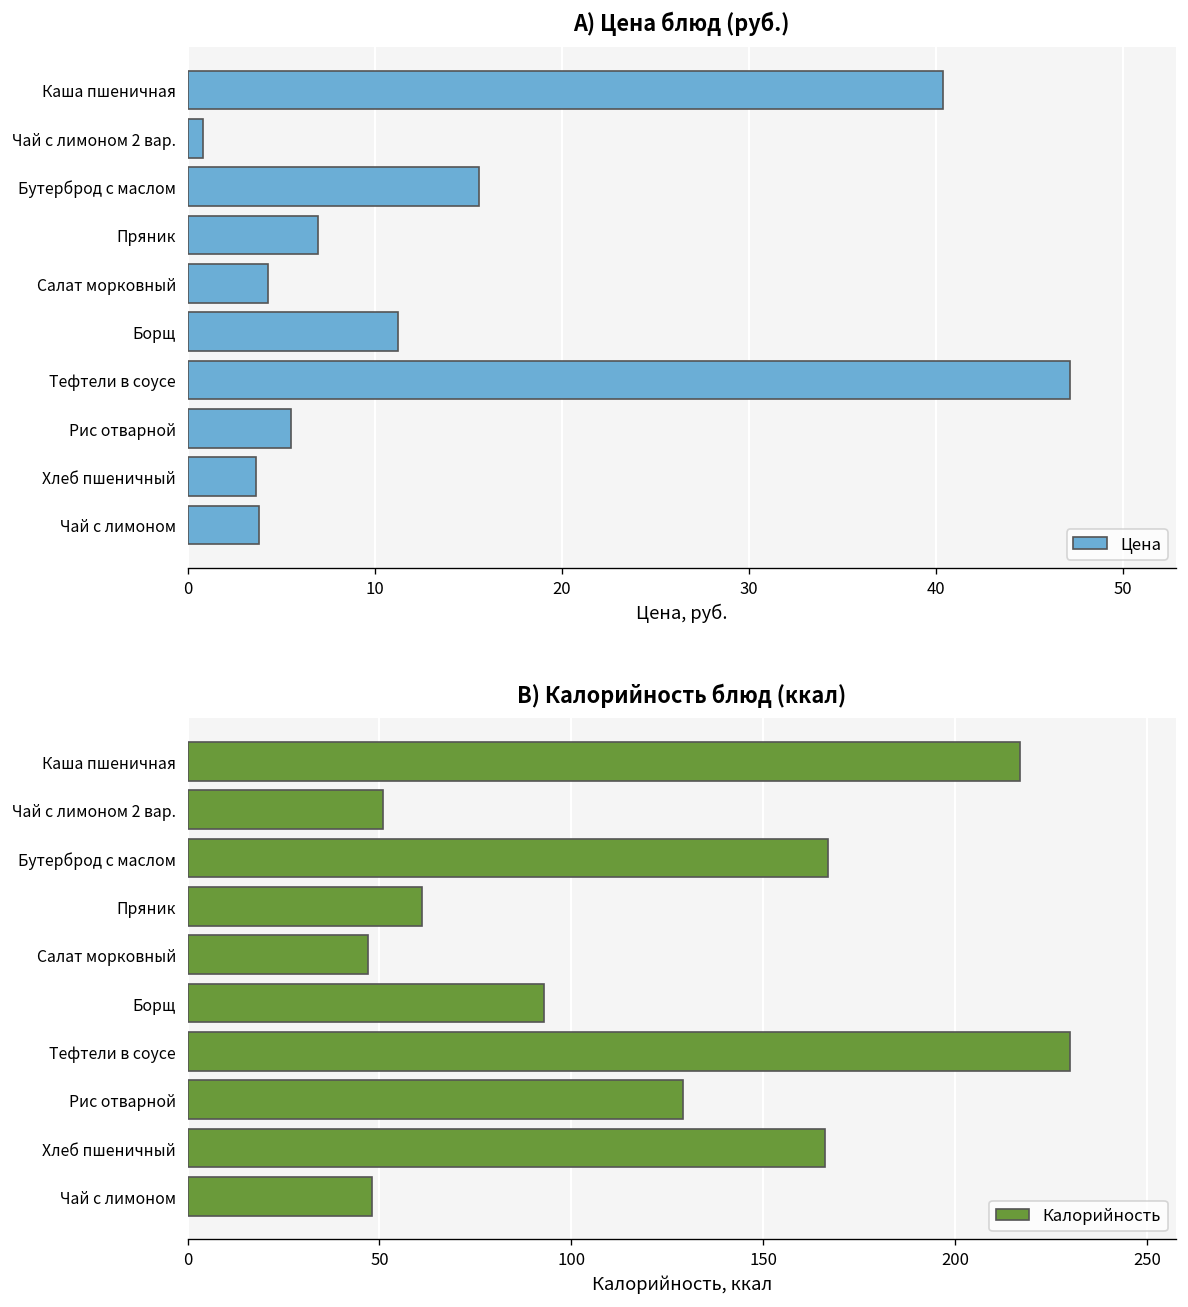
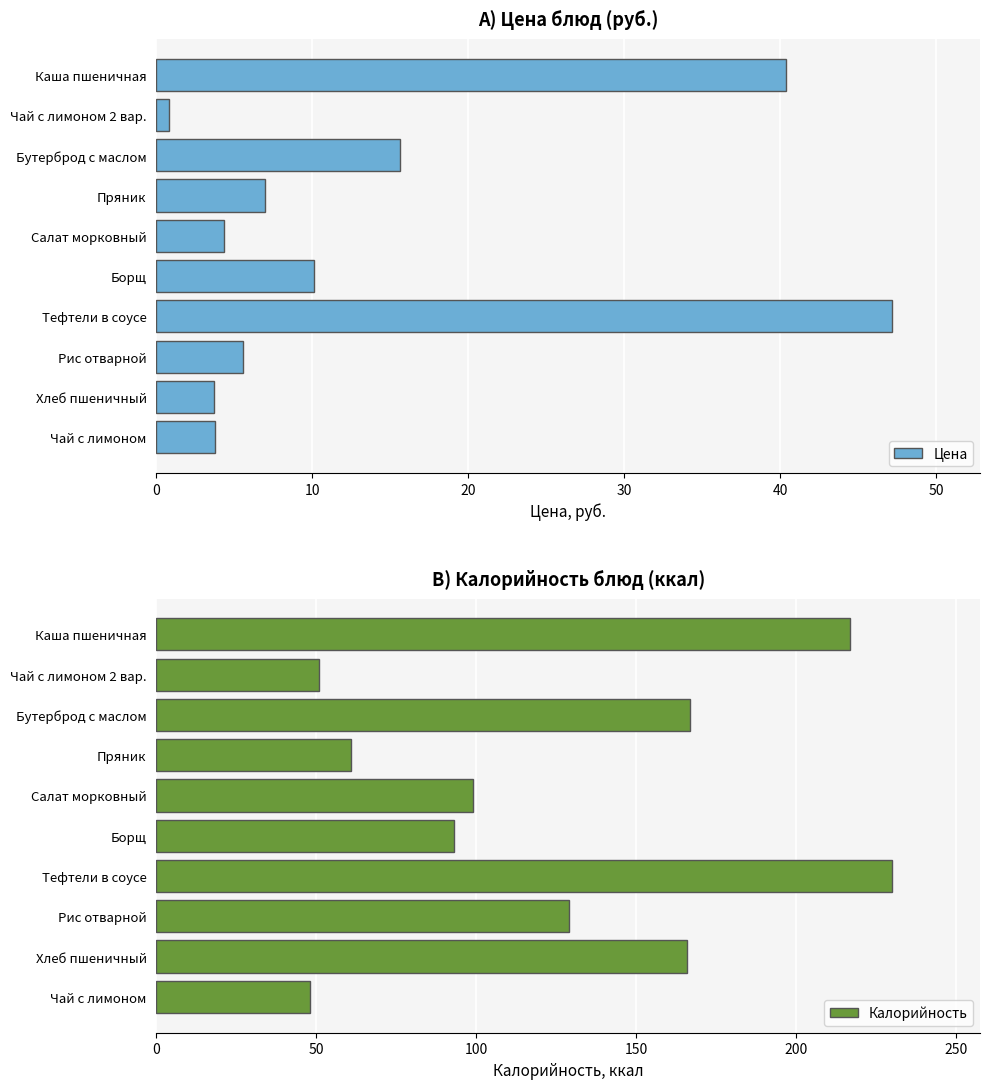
A) Цена блюд (руб.), Борщ: 11.2 -> 10.1
B) Калорийность блюд (ккал), Салат морковный: 47 -> 99
